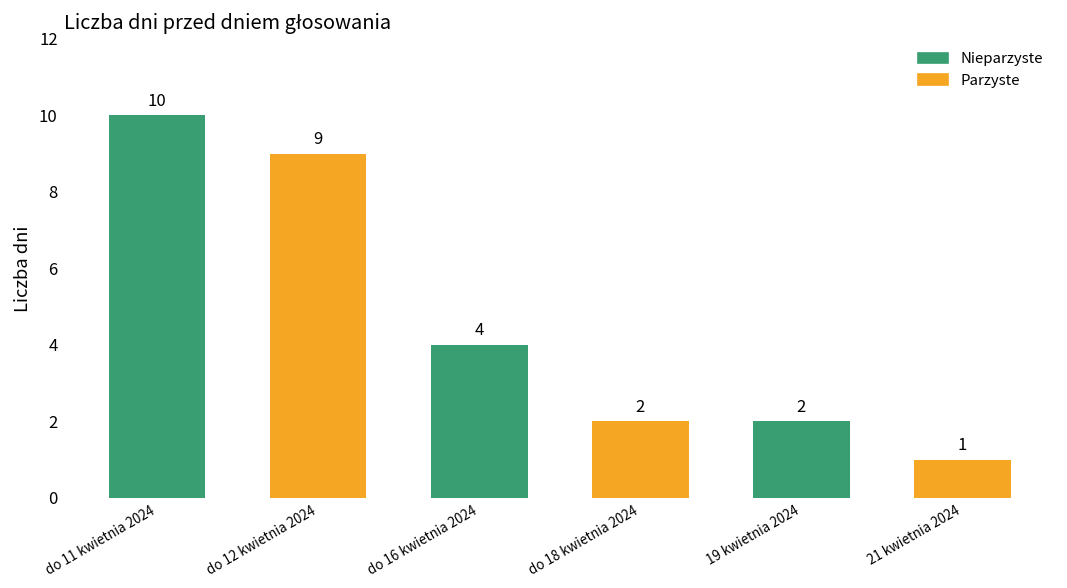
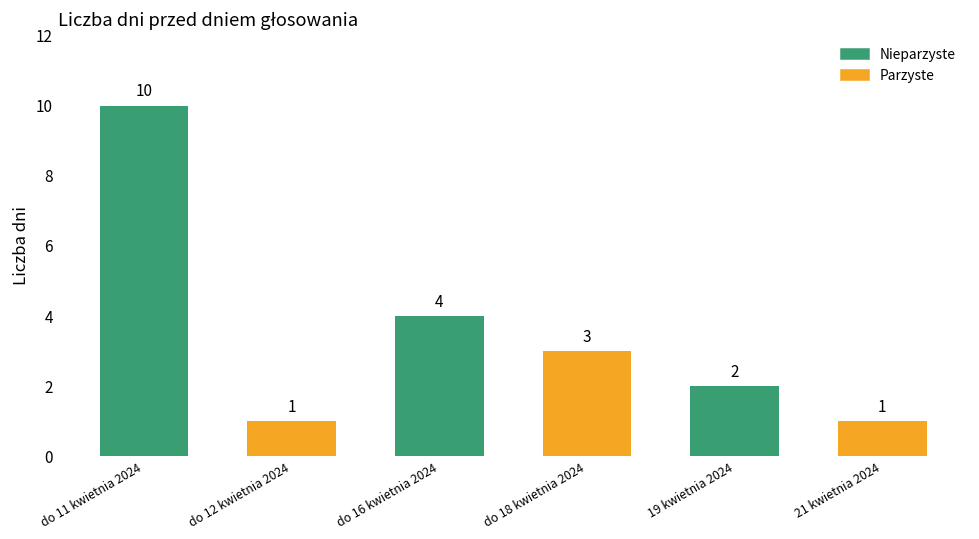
do 12 kwietnia 2024: 9 -> 1
do 18 kwietnia 2024: 2 -> 3
